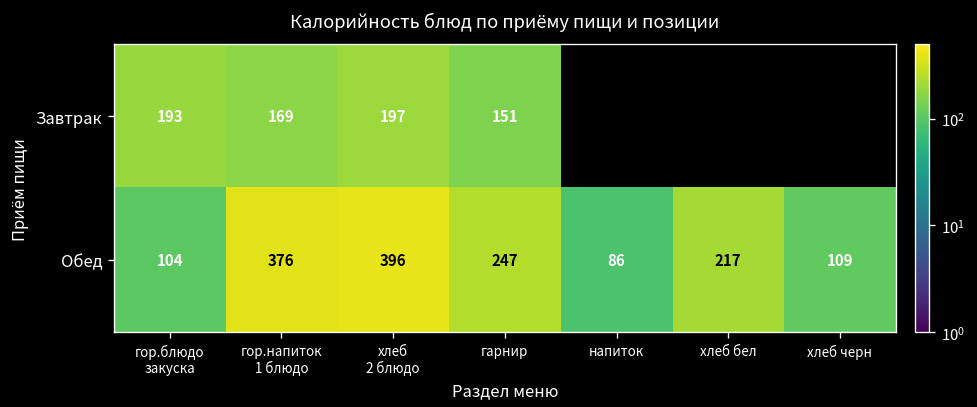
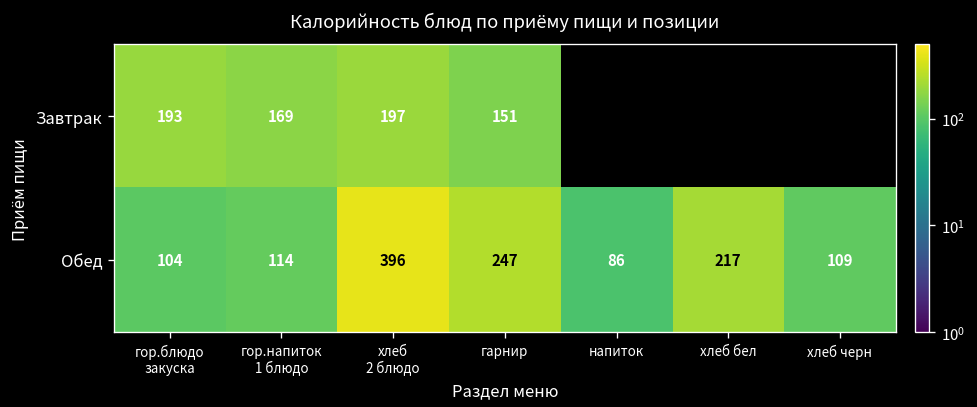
Обед, гор.напиток 1 блюдо: 376 -> 114
